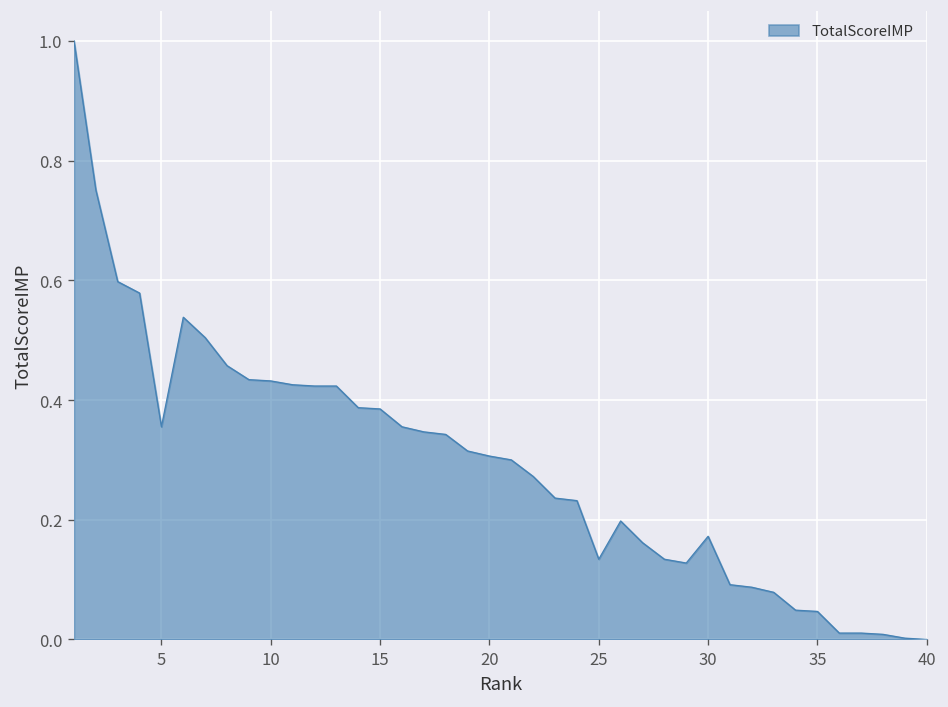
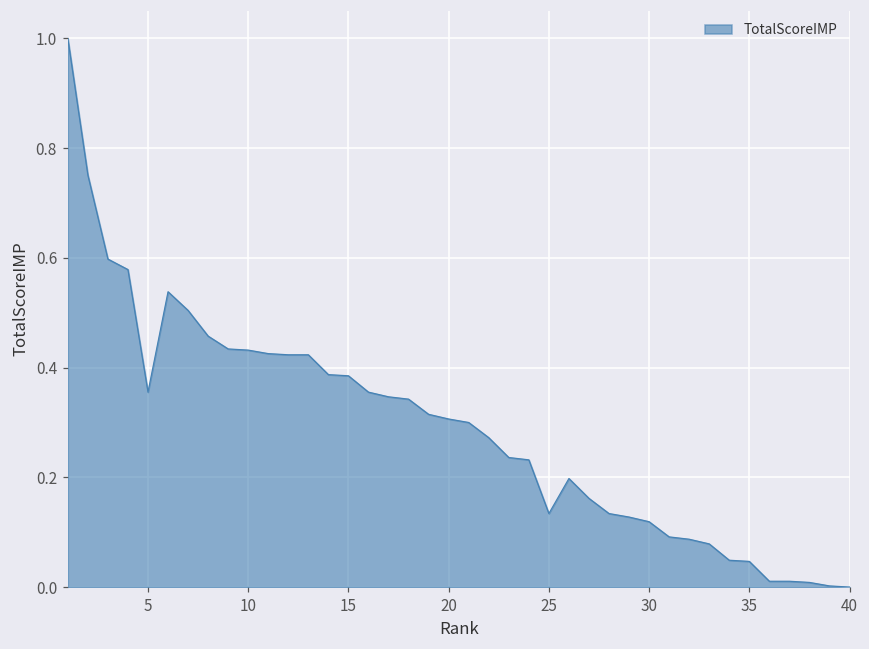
30: 0.17 -> 0.12
